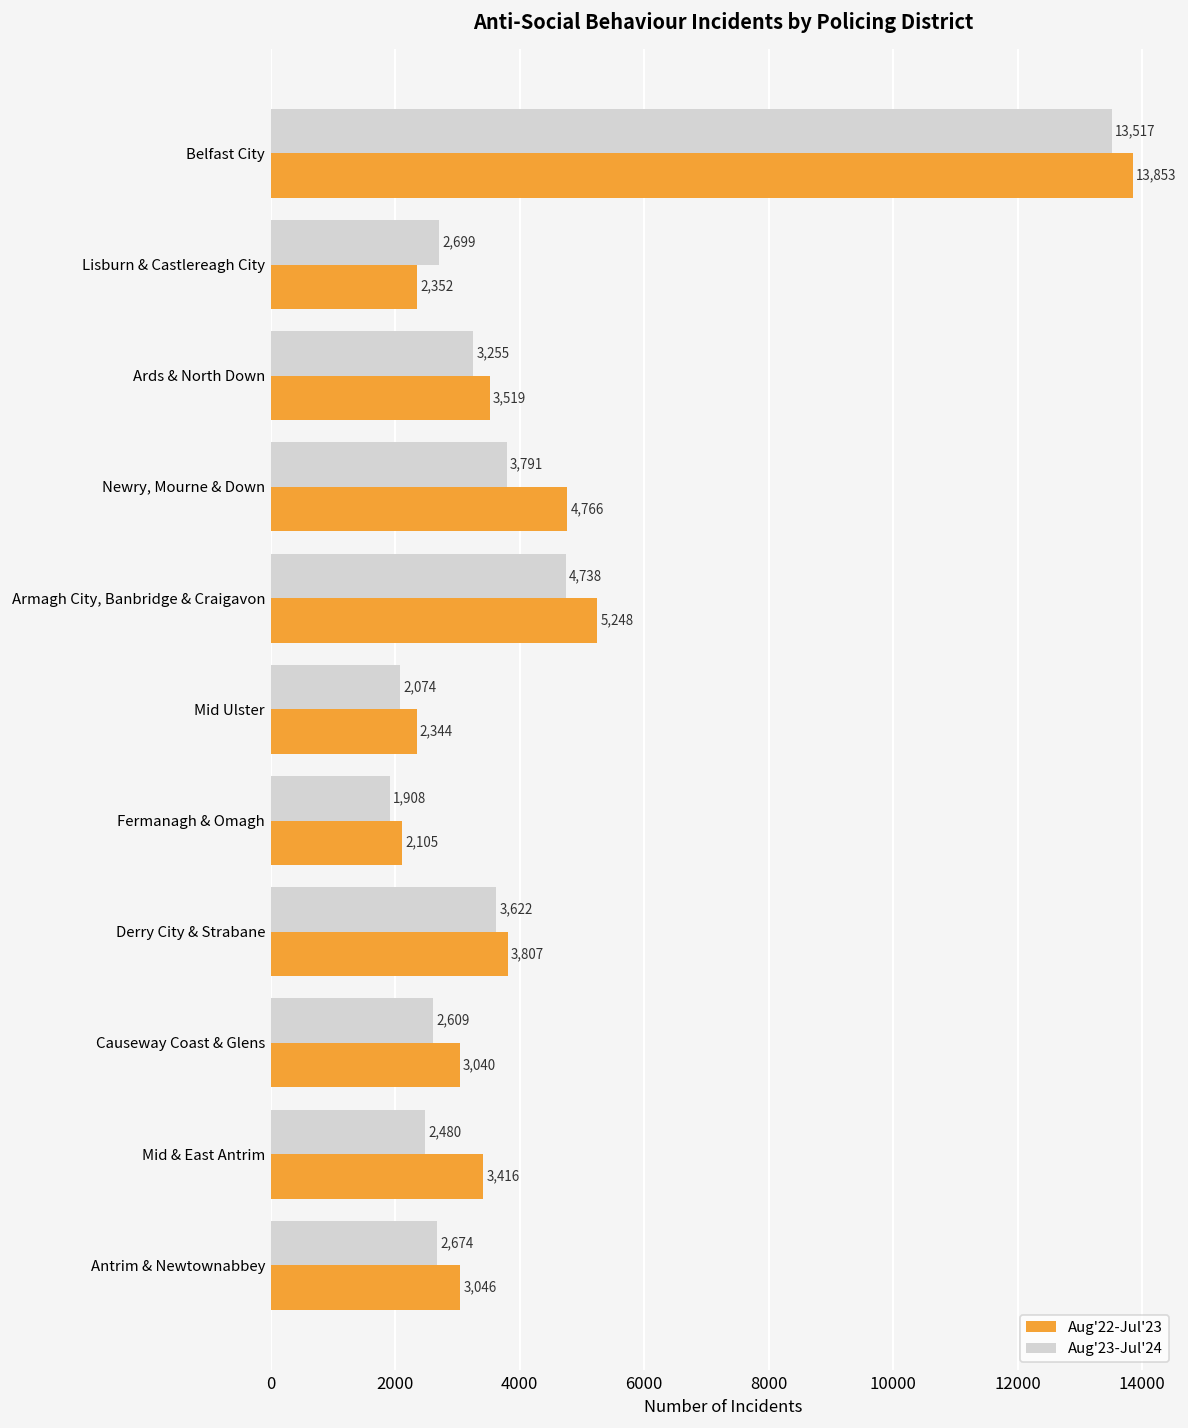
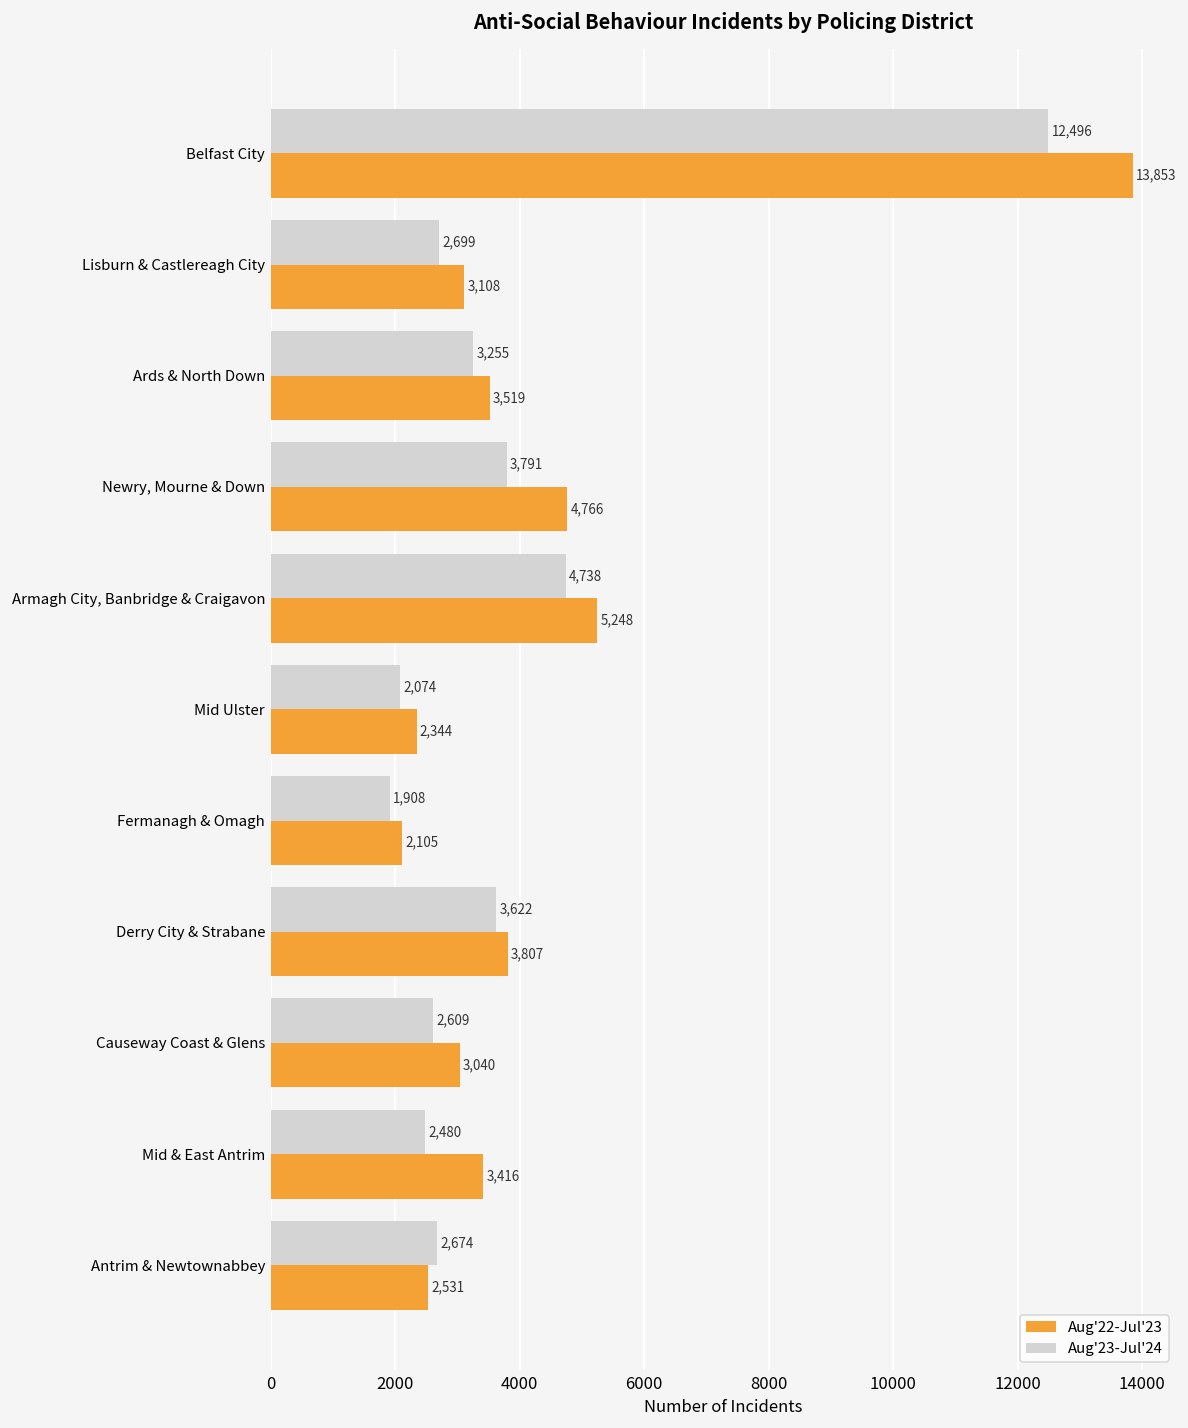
Aug'23-Jul'24, Belfast City: 13,517 -> 12,496
Aug'22-Jul'23, Lisburn & Castlereagh City: 2,352 -> 3,108
Aug'22-Jul'23, Antrim & Newtownabbey: 3,046 -> 2,531
